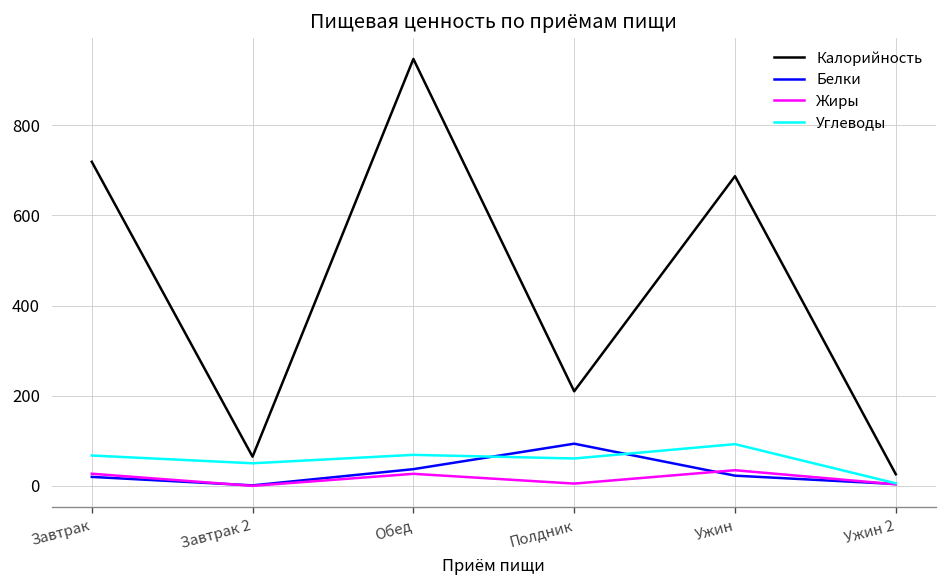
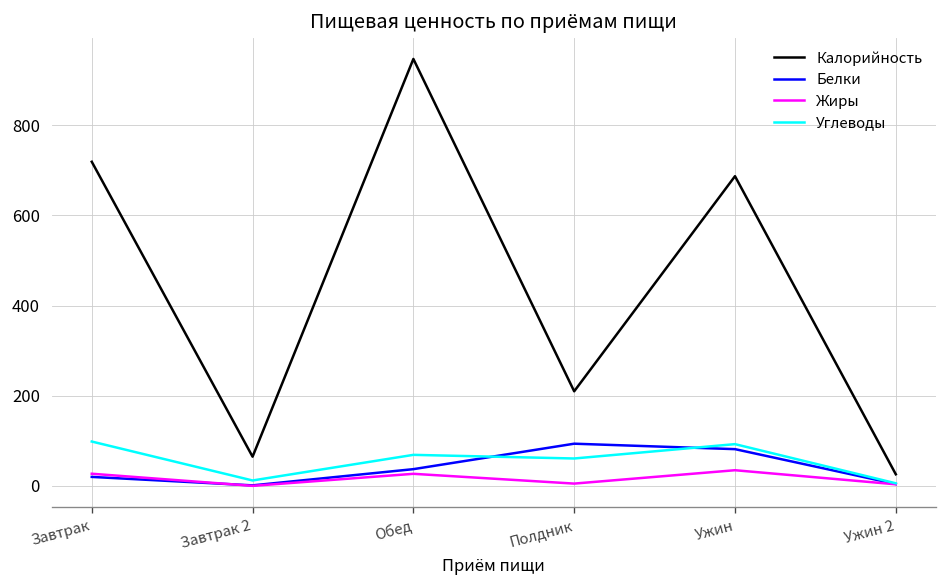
Углеводы, Завтрак: 70 -> 100
Углеводы, Завтрак 2: 50 -> 10
Белки, Ужин: 20 -> 80
